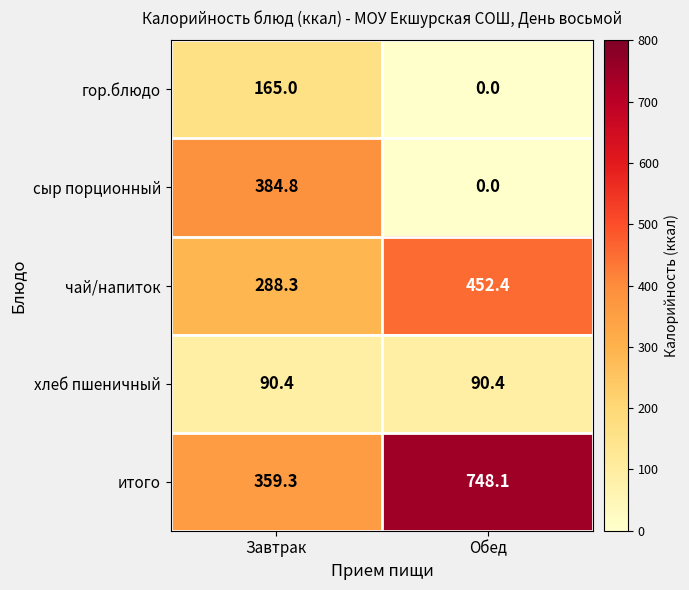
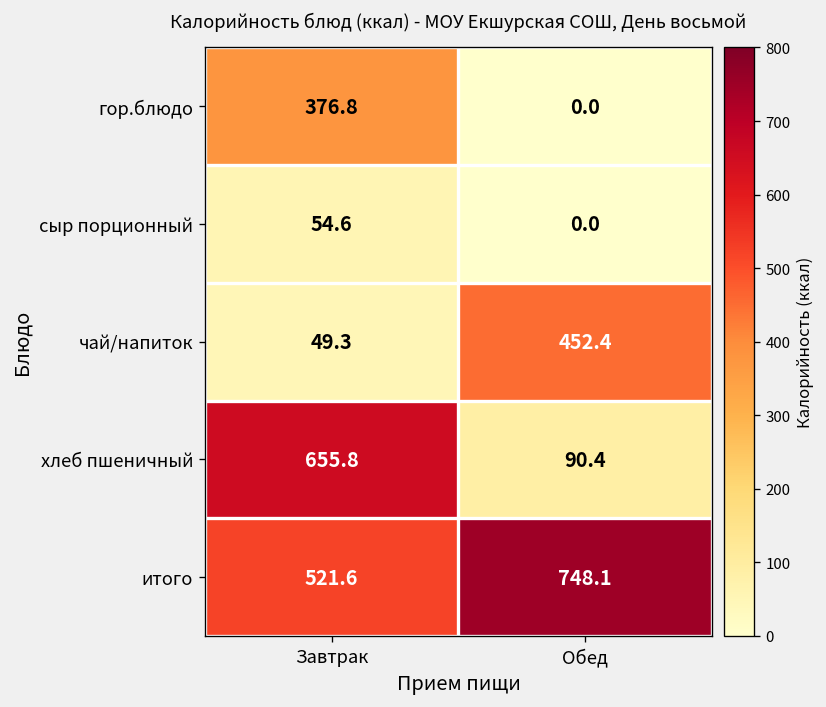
гор.блюдо, Завтрак: 165.0 -> 376.8
сыр порционный, Завтрак: 384.8 -> 54.6
чай/напиток, Завтрак: 288.3 -> 49.3
хлеб пшеничный, Завтрак: 90.4 -> 655.8
итого, Завтрак: 359.3 -> 521.6
